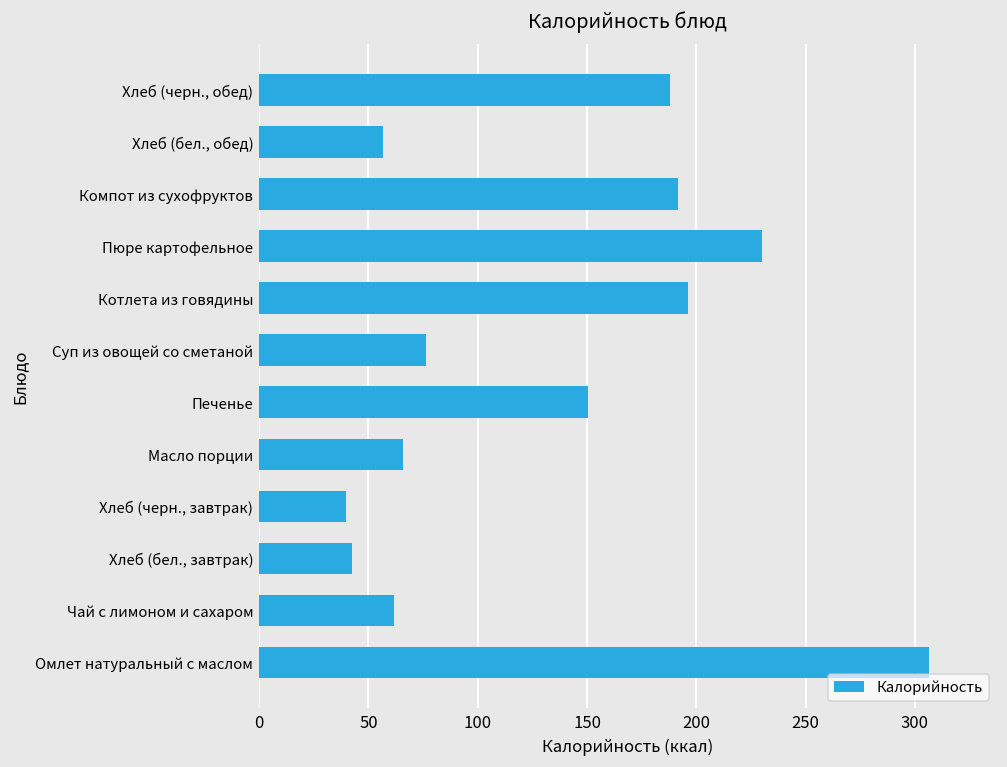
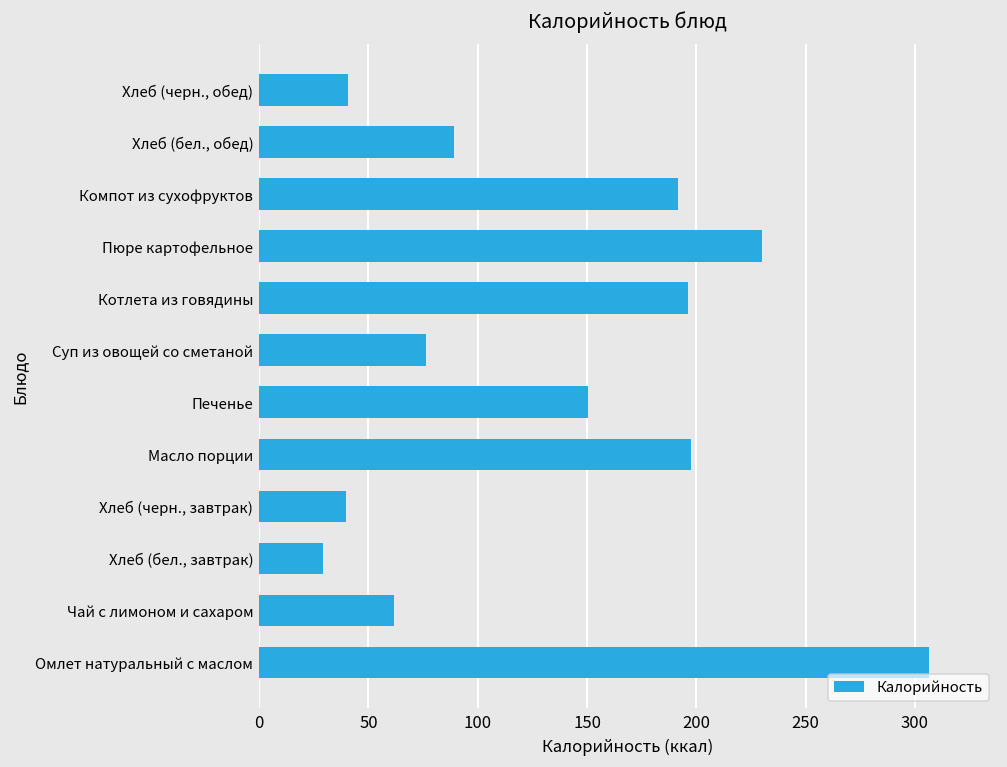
Хлеб (черн., обед): 188 -> 41
Хлеб (бел., обед): 57 -> 89
Масло порции: 66 -> 198
Хлеб (бел., завтрак): 43 -> 29
